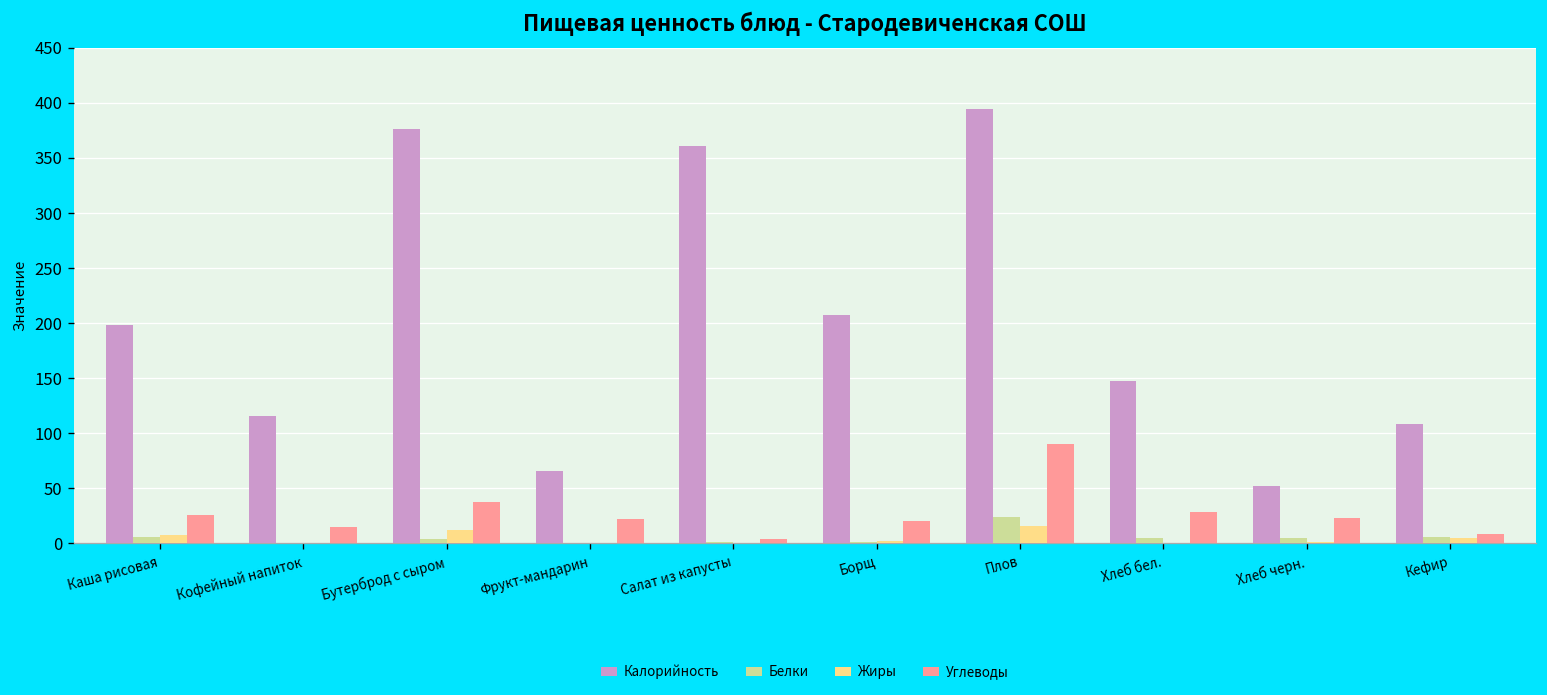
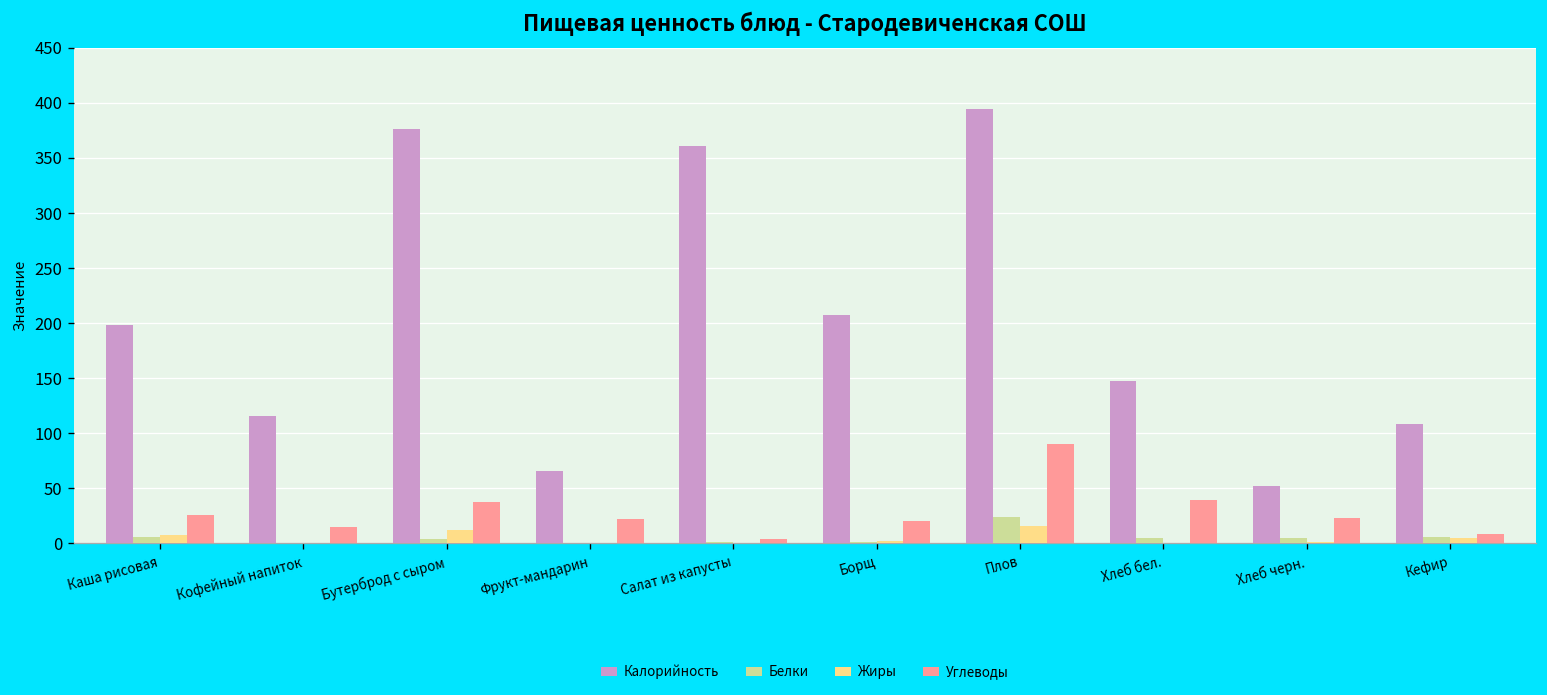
Углеводы, Хлеб бел.: 30 -> 40
